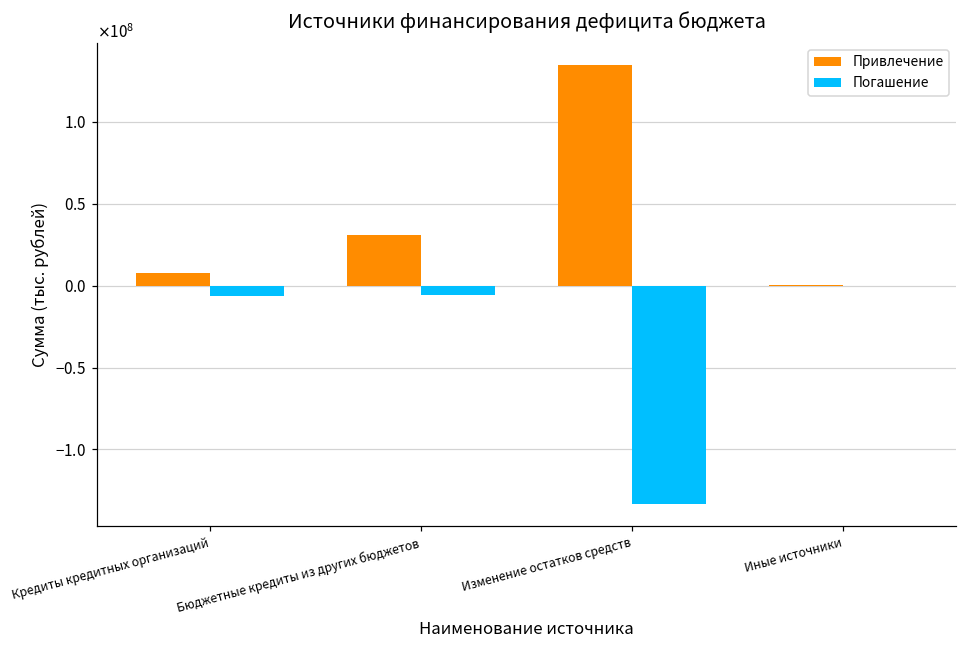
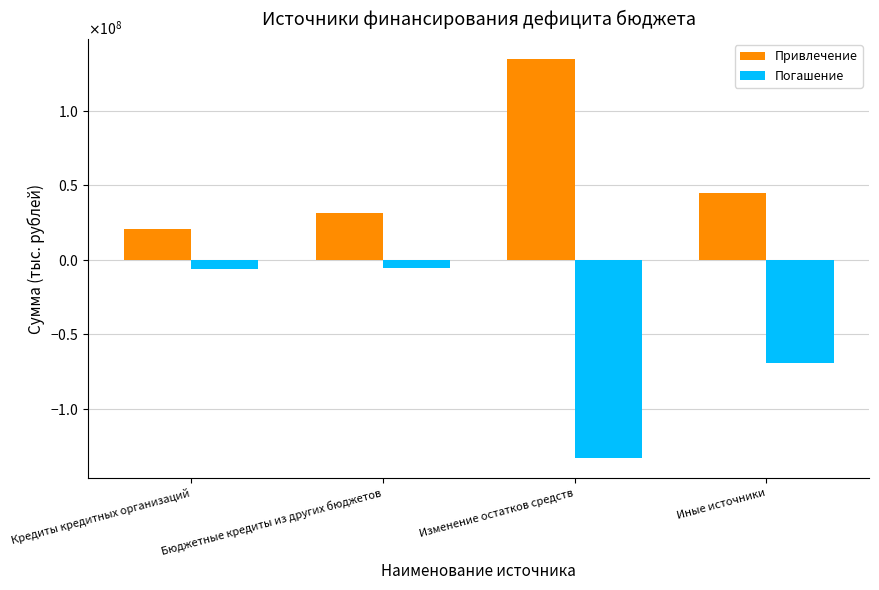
Привлечение, Кредиты кредитных организаций: 8000000 -> 21000000
Привлечение, Иные источники: 0 -> 45000000
Погашение, Иные источники: 0 -> -69000000
